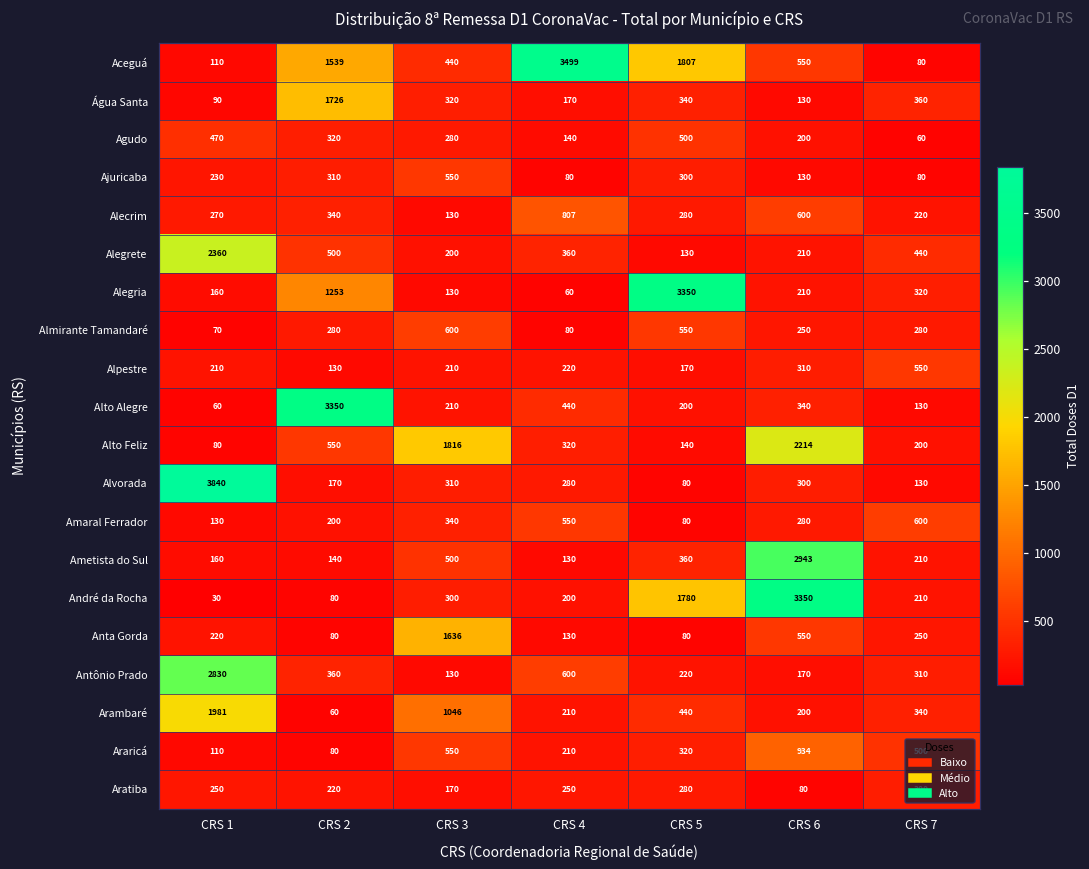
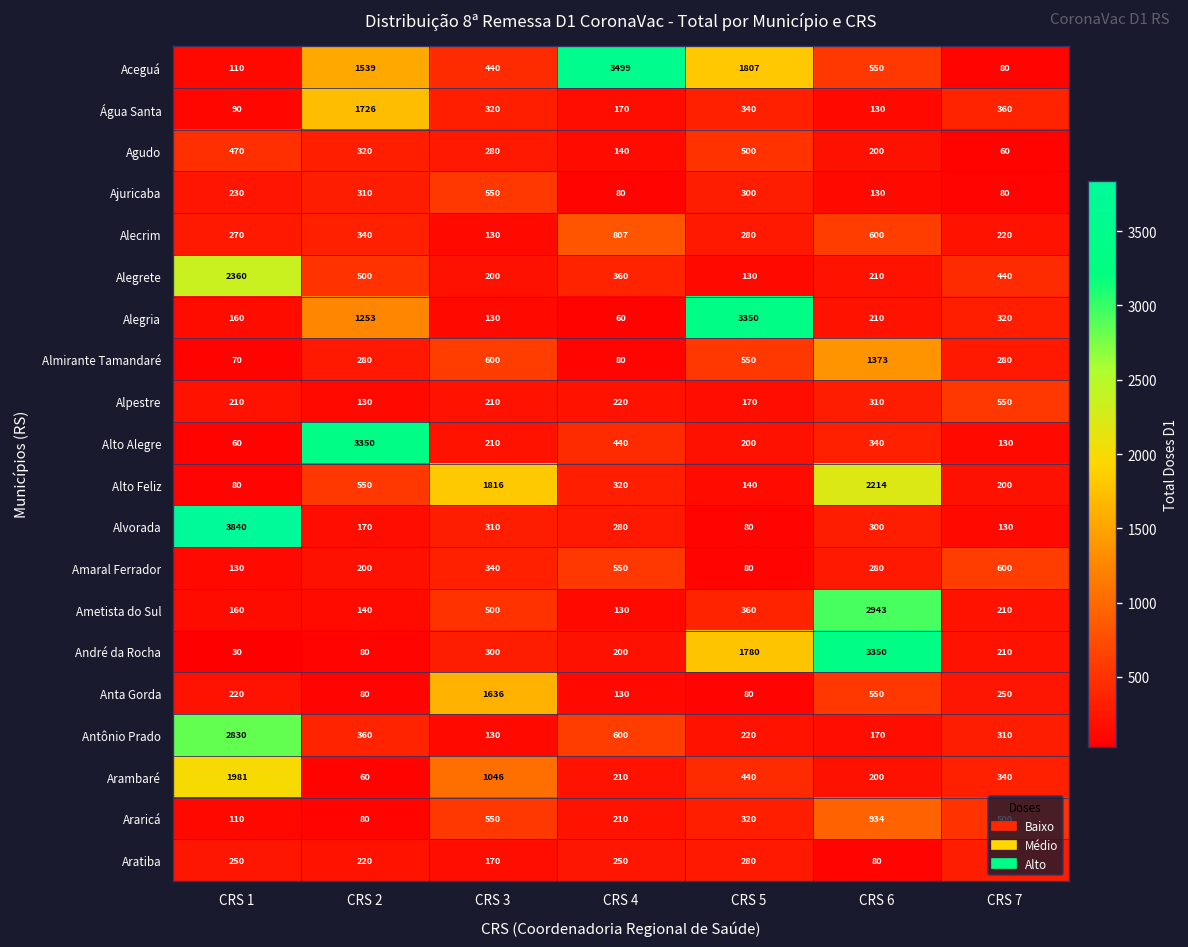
Almirante Tamandaré, CRS 6: 250 -> 1373
